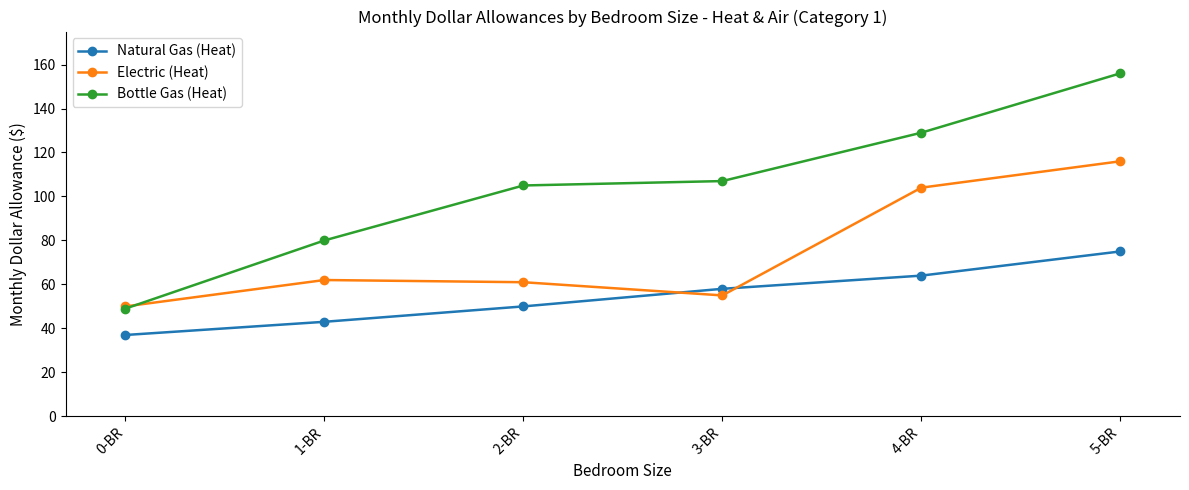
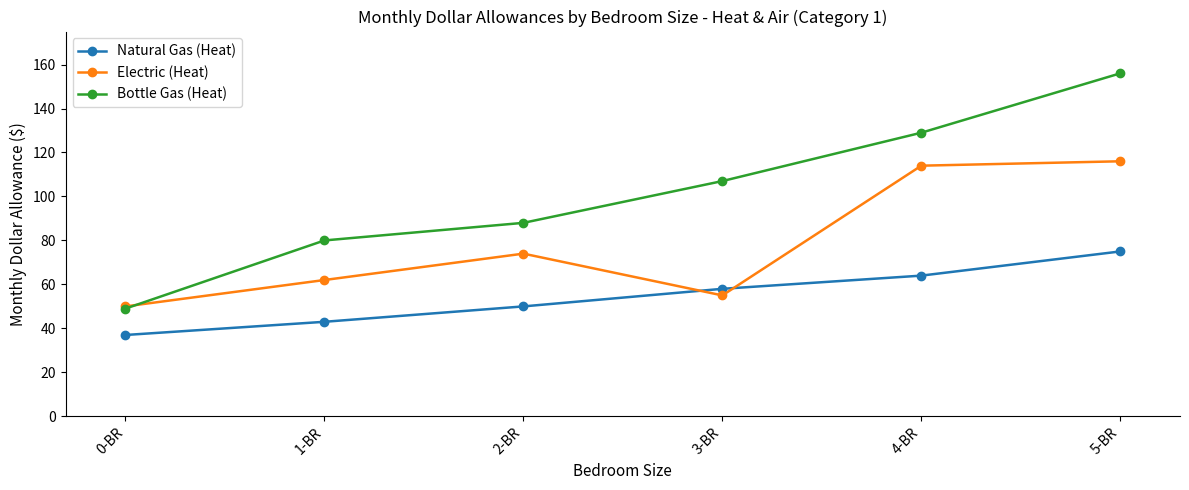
Electric (Heat), 2-BR: 61 -> 74
Bottle Gas (Heat), 2-BR: 105 -> 88
Electric (Heat), 4-BR: 104 -> 114
